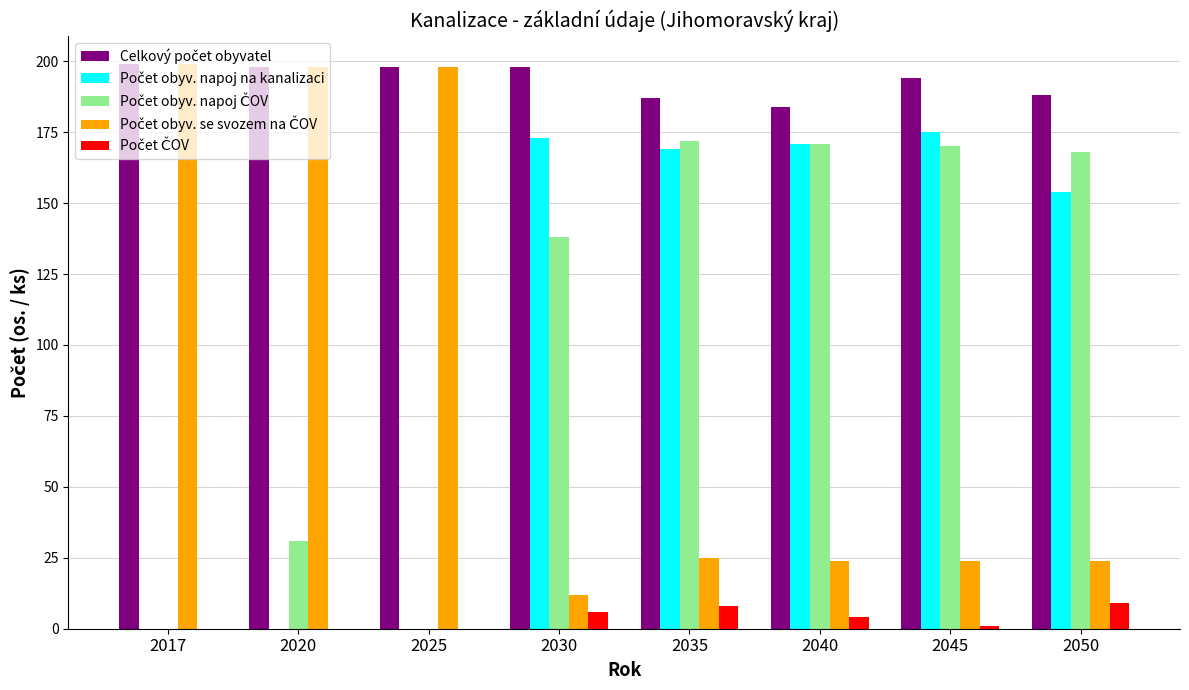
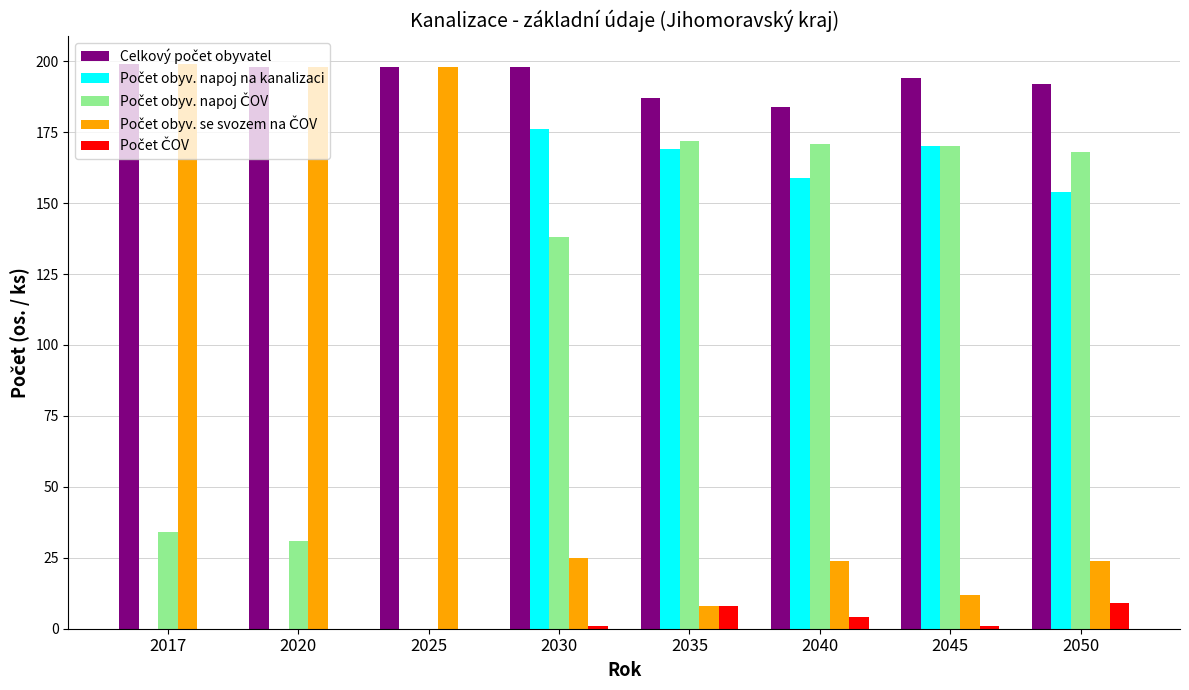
Počet obyv. napoj ČOV, 2017: 0 -> 34
Počet obyv. napoj na kanalizaci, 2030: 173 -> 176
Počet obyv. se svozem na ČOV, 2030: 12 -> 25
Počet ČOV, 2030: 6 -> 1
Počet obyv. se svozem na ČOV, 2035: 25 -> 8
Počet obyv. napoj na kanalizaci, 2040: 171 -> 159
Počet obyv. napoj na kanalizaci, 2045: 175 -> 170
Počet obyv. se svozem na ČOV, 2045: 24 -> 12
Celkový počet obyvatel, 2050: 188 -> 192
